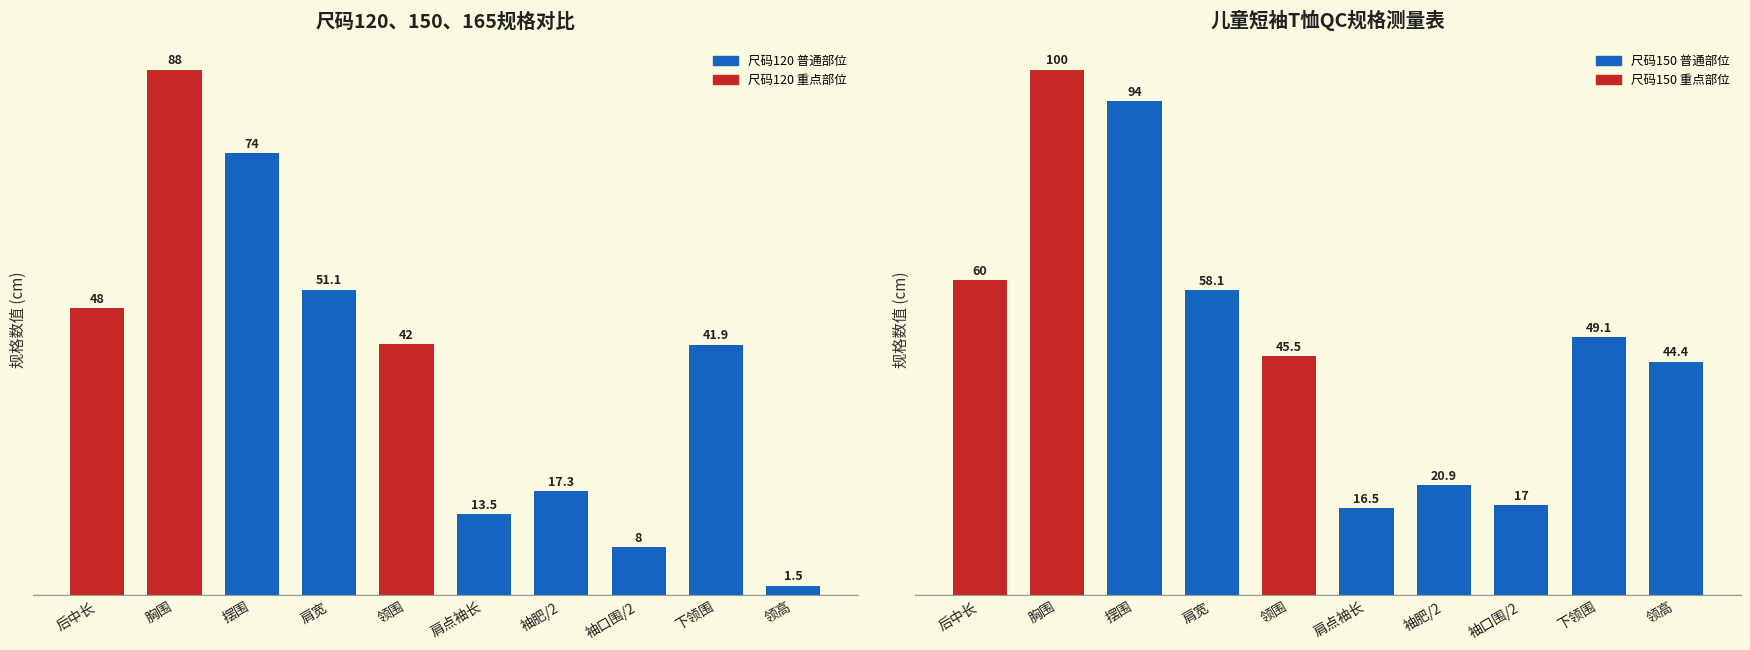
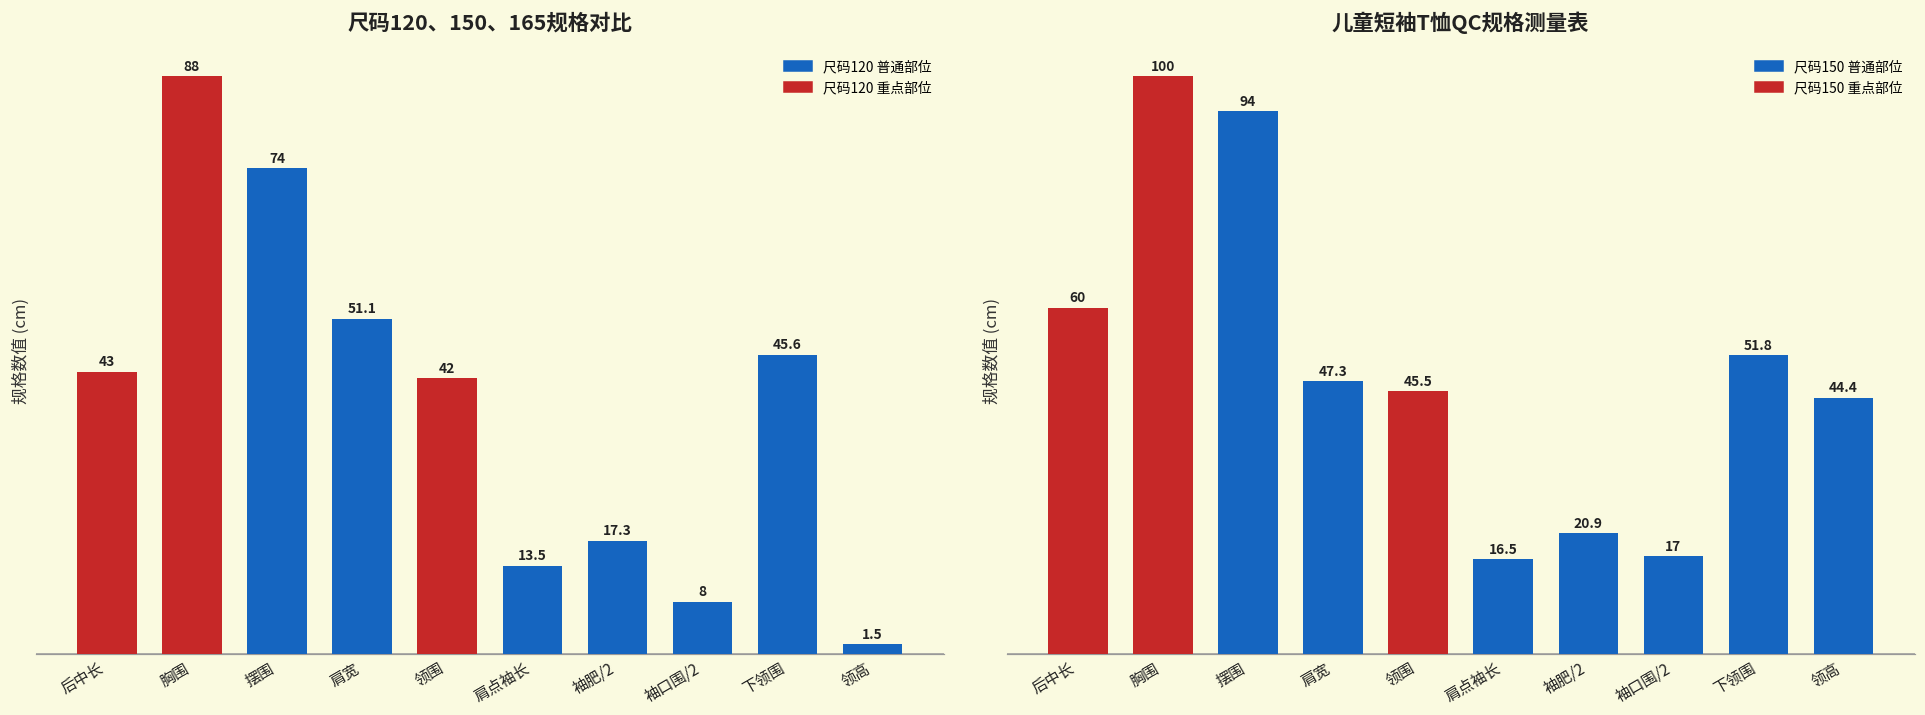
尺码120、150、165规格对比, 后中长: 48 -> 43
尺码120、150、165规格对比, 下领围: 41.9 -> 45.6
儿童短袖T恤QC规格测量表, 肩宽: 58.1 -> 47.3
儿童短袖T恤QC规格测量表, 下领围: 49.1 -> 51.8
